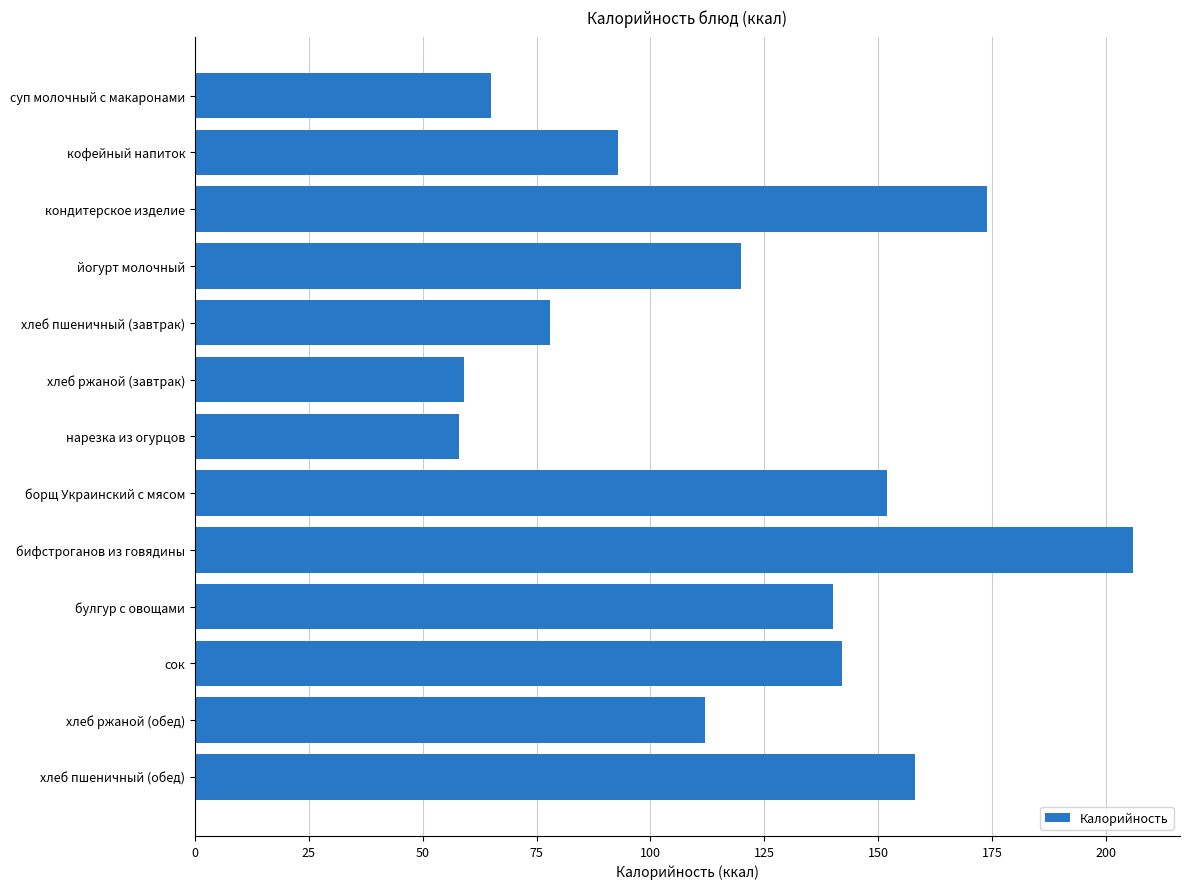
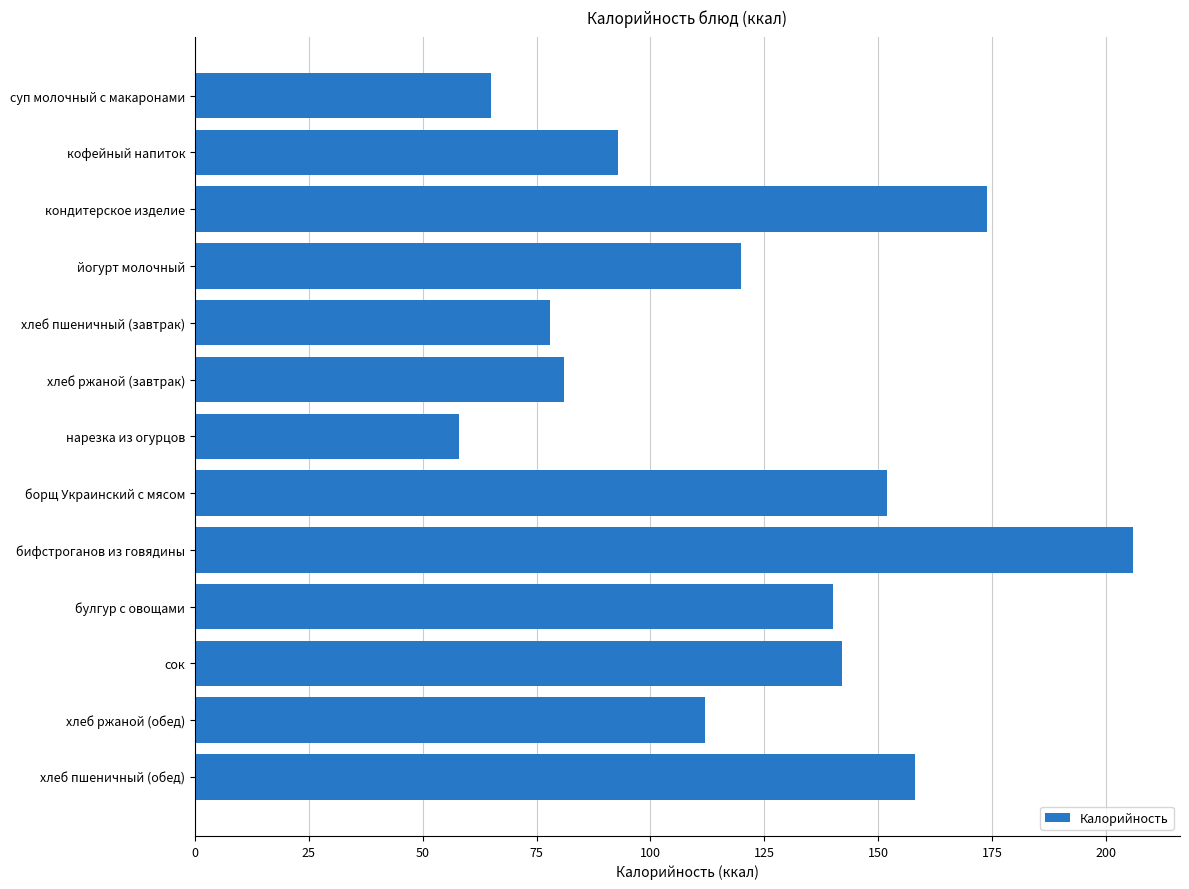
хлеб ржаной (завтрак): 59 -> 81
